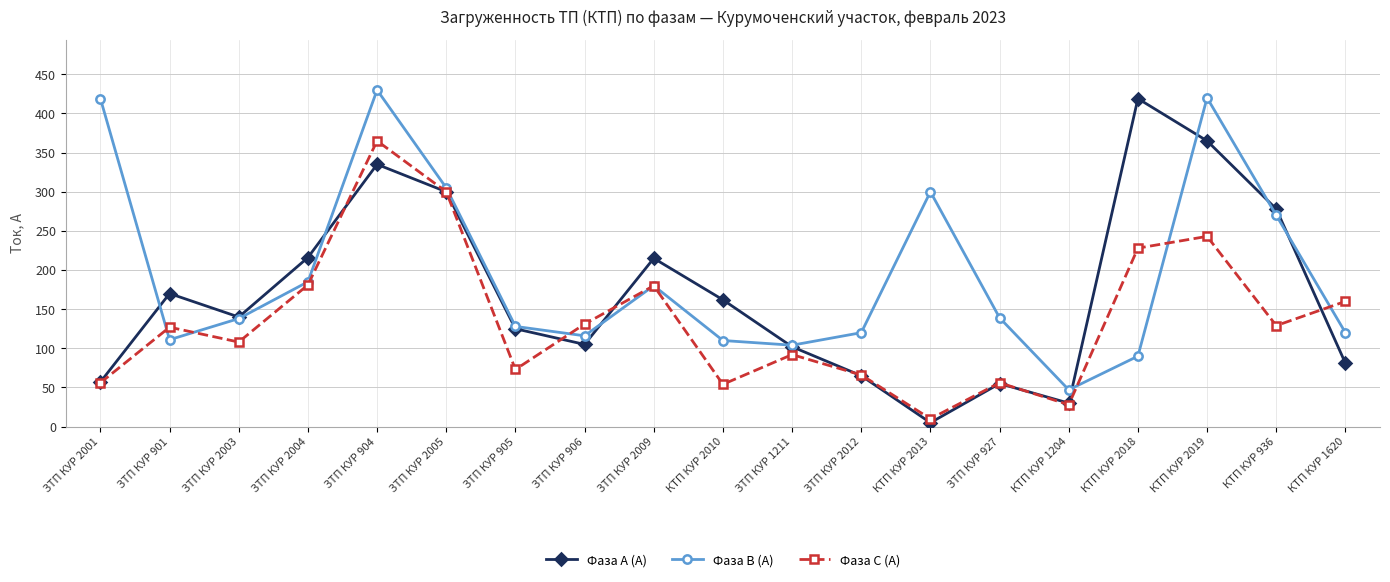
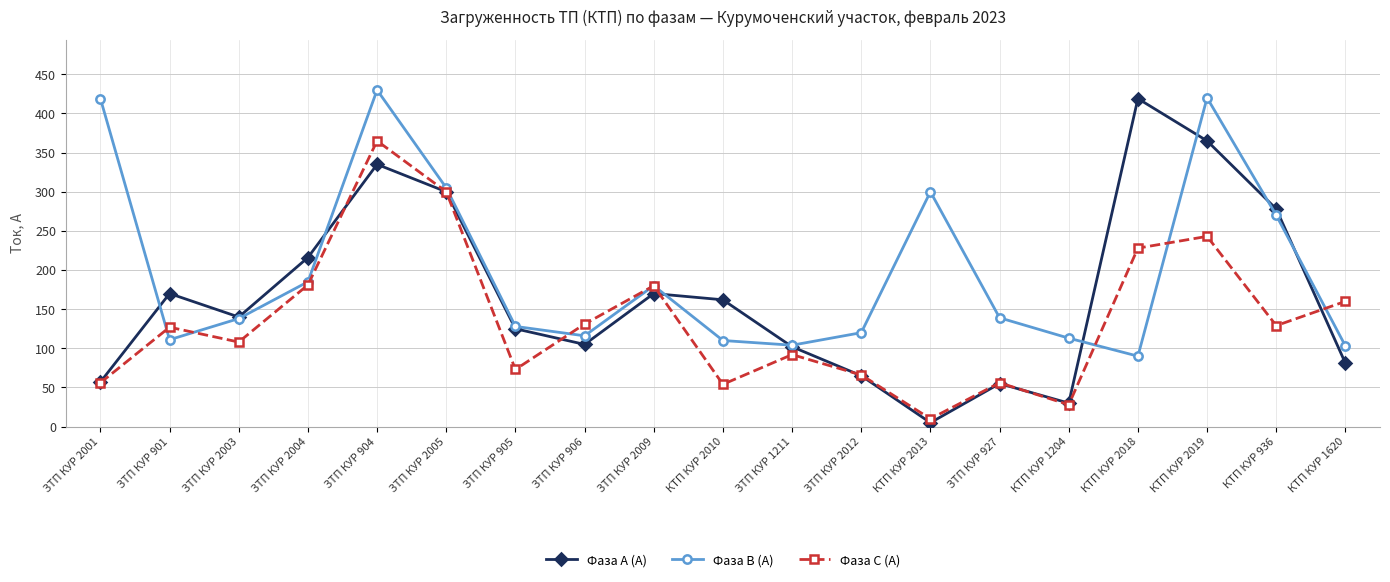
Фаза А (А), ЗТП КУР 2009: 220 -> 170
Фаза В (А), КТП КУР 1204: 50 -> 110
Фаза В (А), КТП КУР 1620: 120 -> 100
